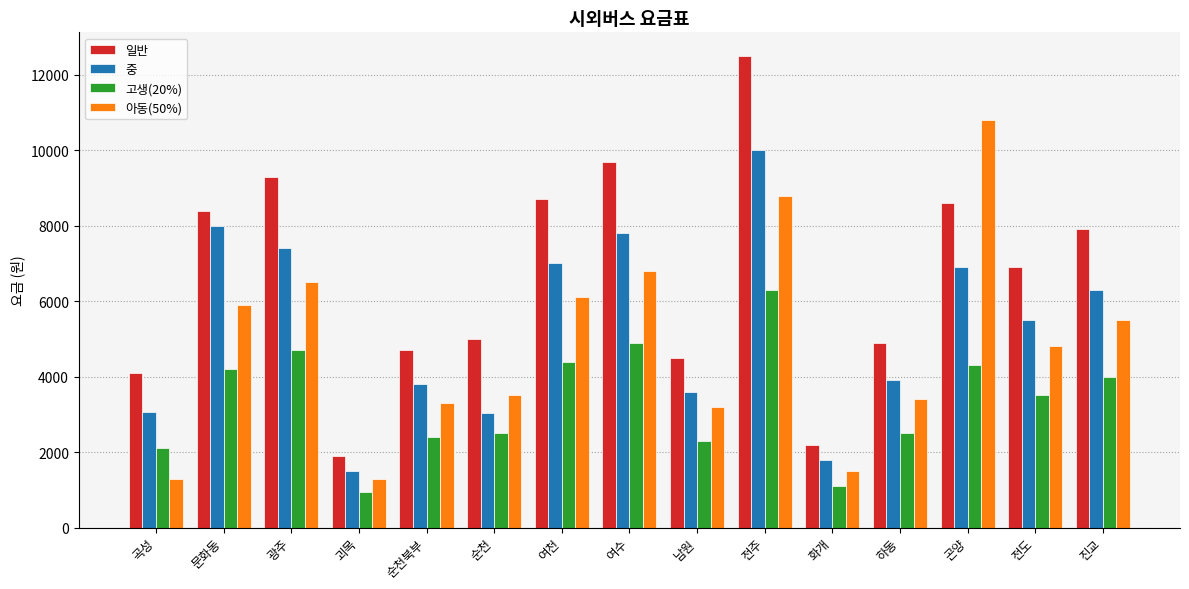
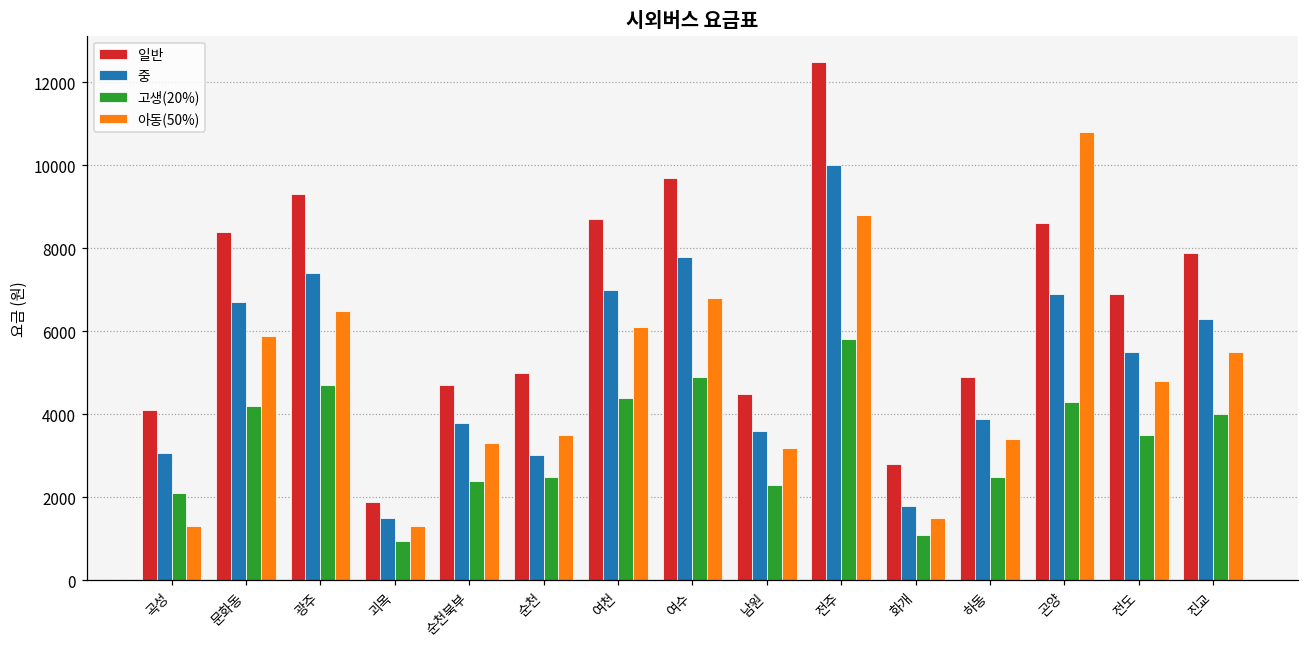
중, 문화동: 8000 -> 6700
고생(20%), 전주: 6300 -> 5800
일반, 화개: 2200 -> 2800
